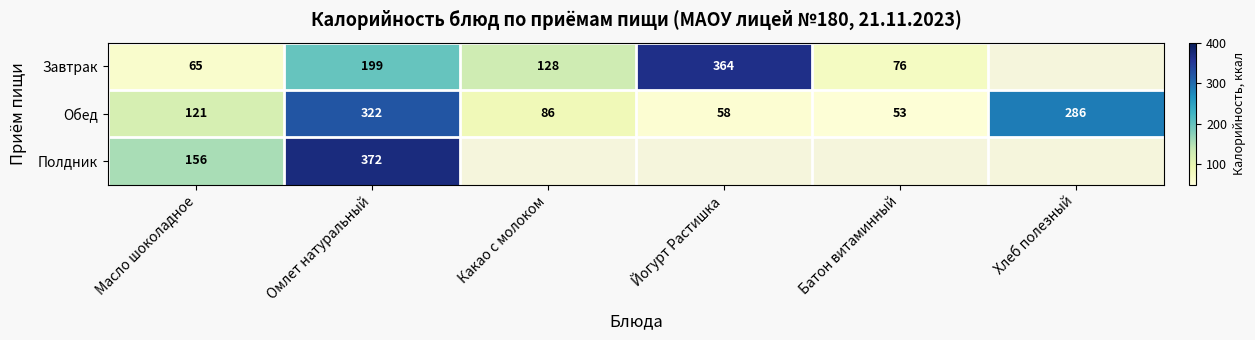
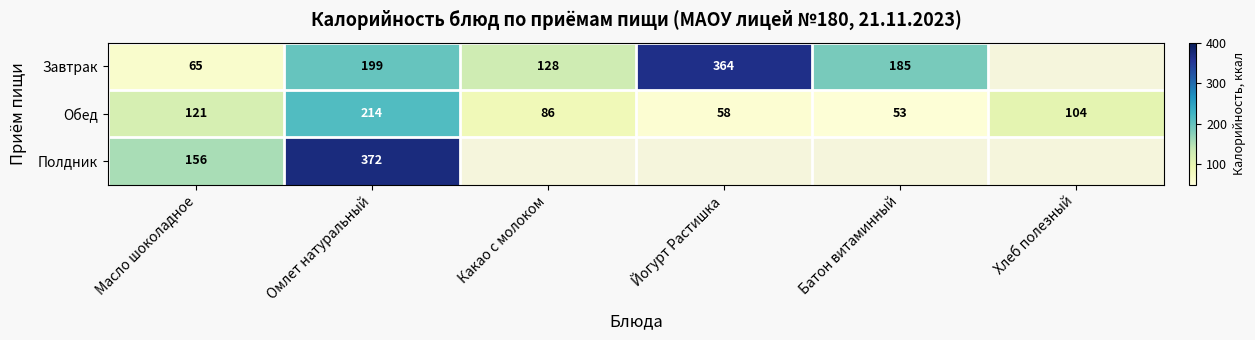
Завтрак, Батон витаминный: 76 -> 185
Обед, Омлет натуральный: 322 -> 214
Обед, Хлеб полезный: 286 -> 104
